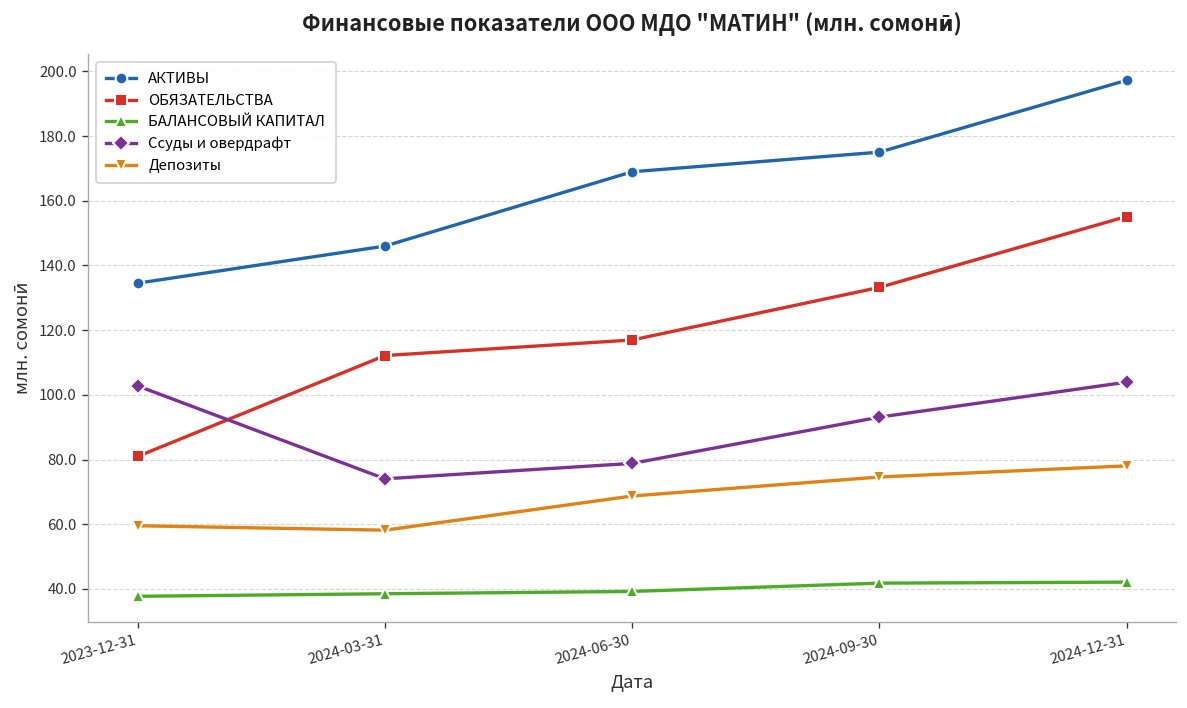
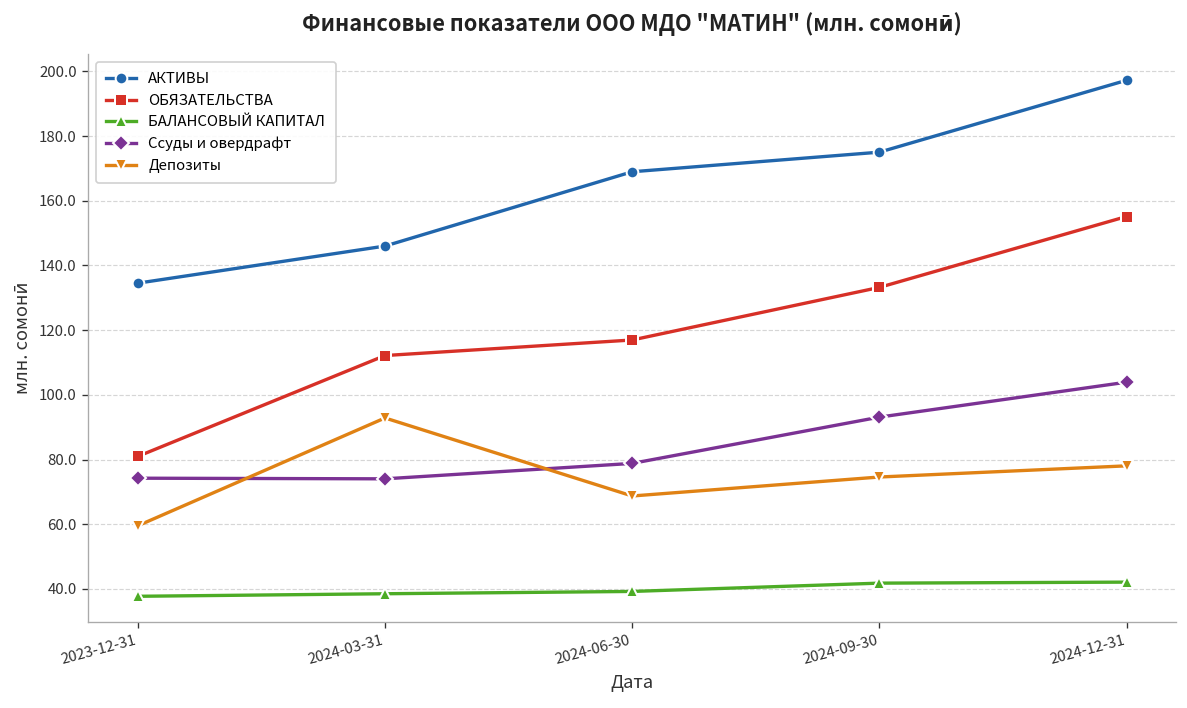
Ссуды и овердрафт, 2023-12-31: 103 -> 74
Депозиты, 2024-03-31: 58 -> 93
